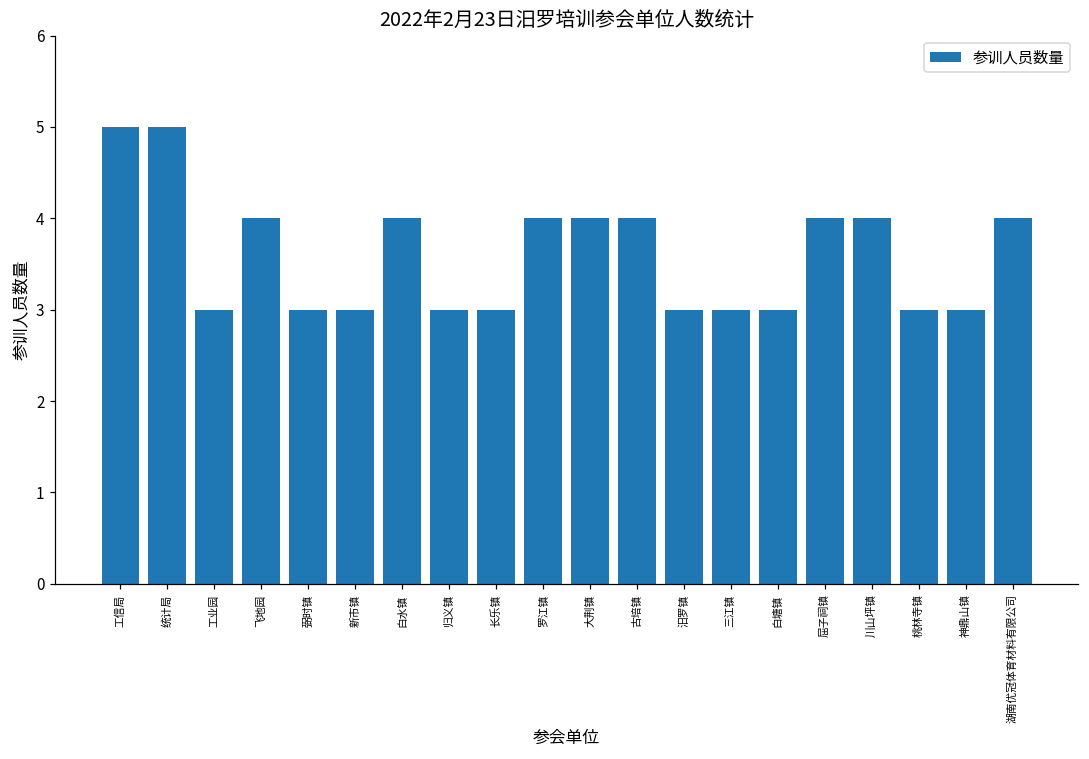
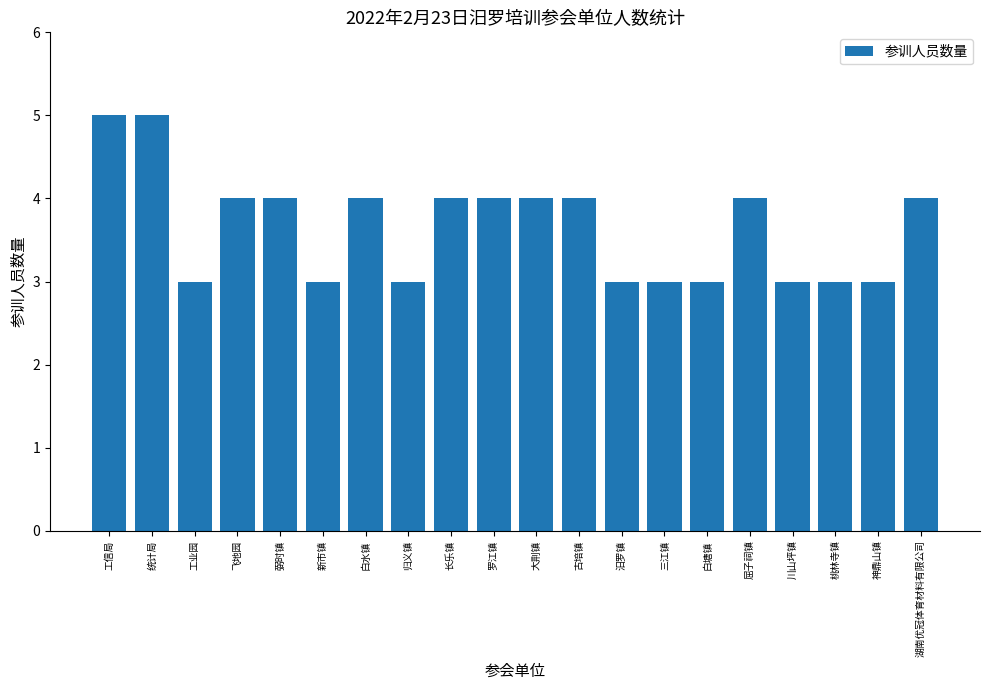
弼时镇: 3 -> 4
长乐镇: 3 -> 4
川山坪镇: 4 -> 3
